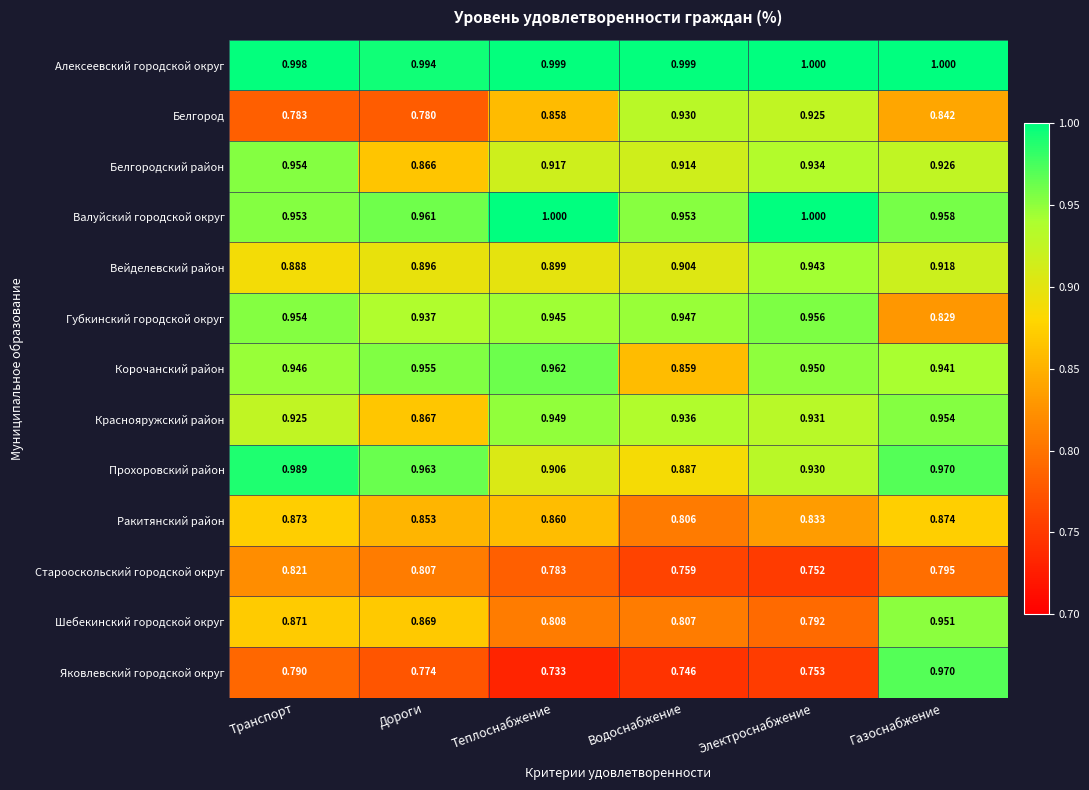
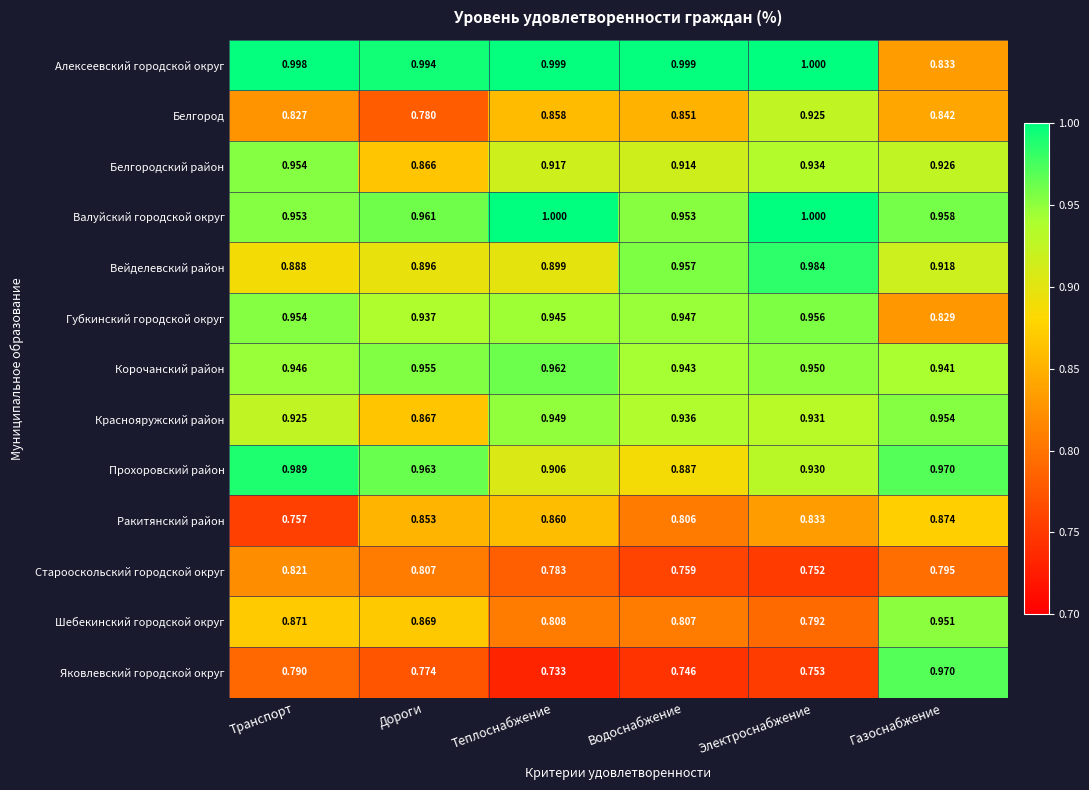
Алексеевский городской округ, Газоснабжение: 1.000 -> 0.833
Белгород, Транспорт: 0.783 -> 0.827
Белгород, Водоснабжение: 0.930 -> 0.851
Вейделевский район, Водоснабжение: 0.904 -> 0.957
Вейделевский район, Электроснабжение: 0.943 -> 0.984
Корочанский район, Водоснабжение: 0.859 -> 0.943
Ракитянский район, Транспорт: 0.873 -> 0.757
